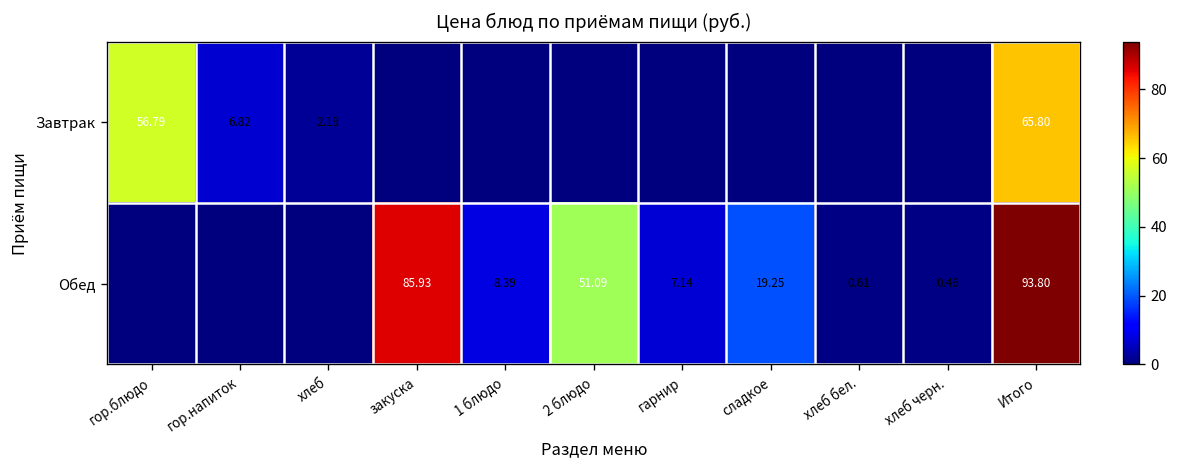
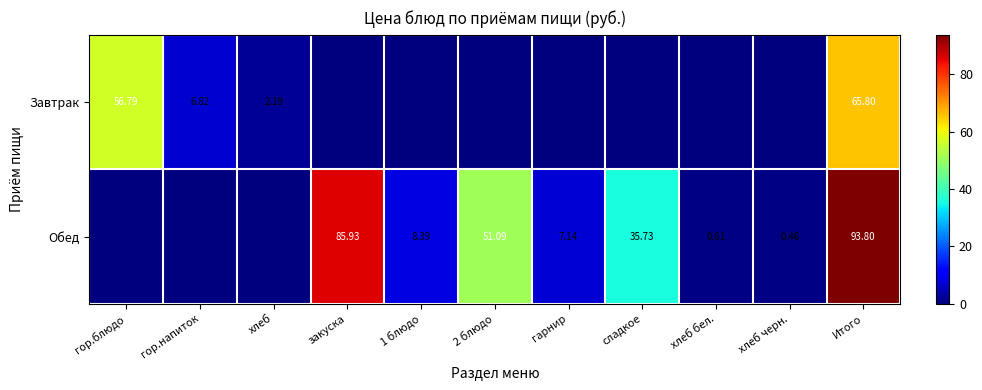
Обед, сладкое: 19.25 -> 35.73
